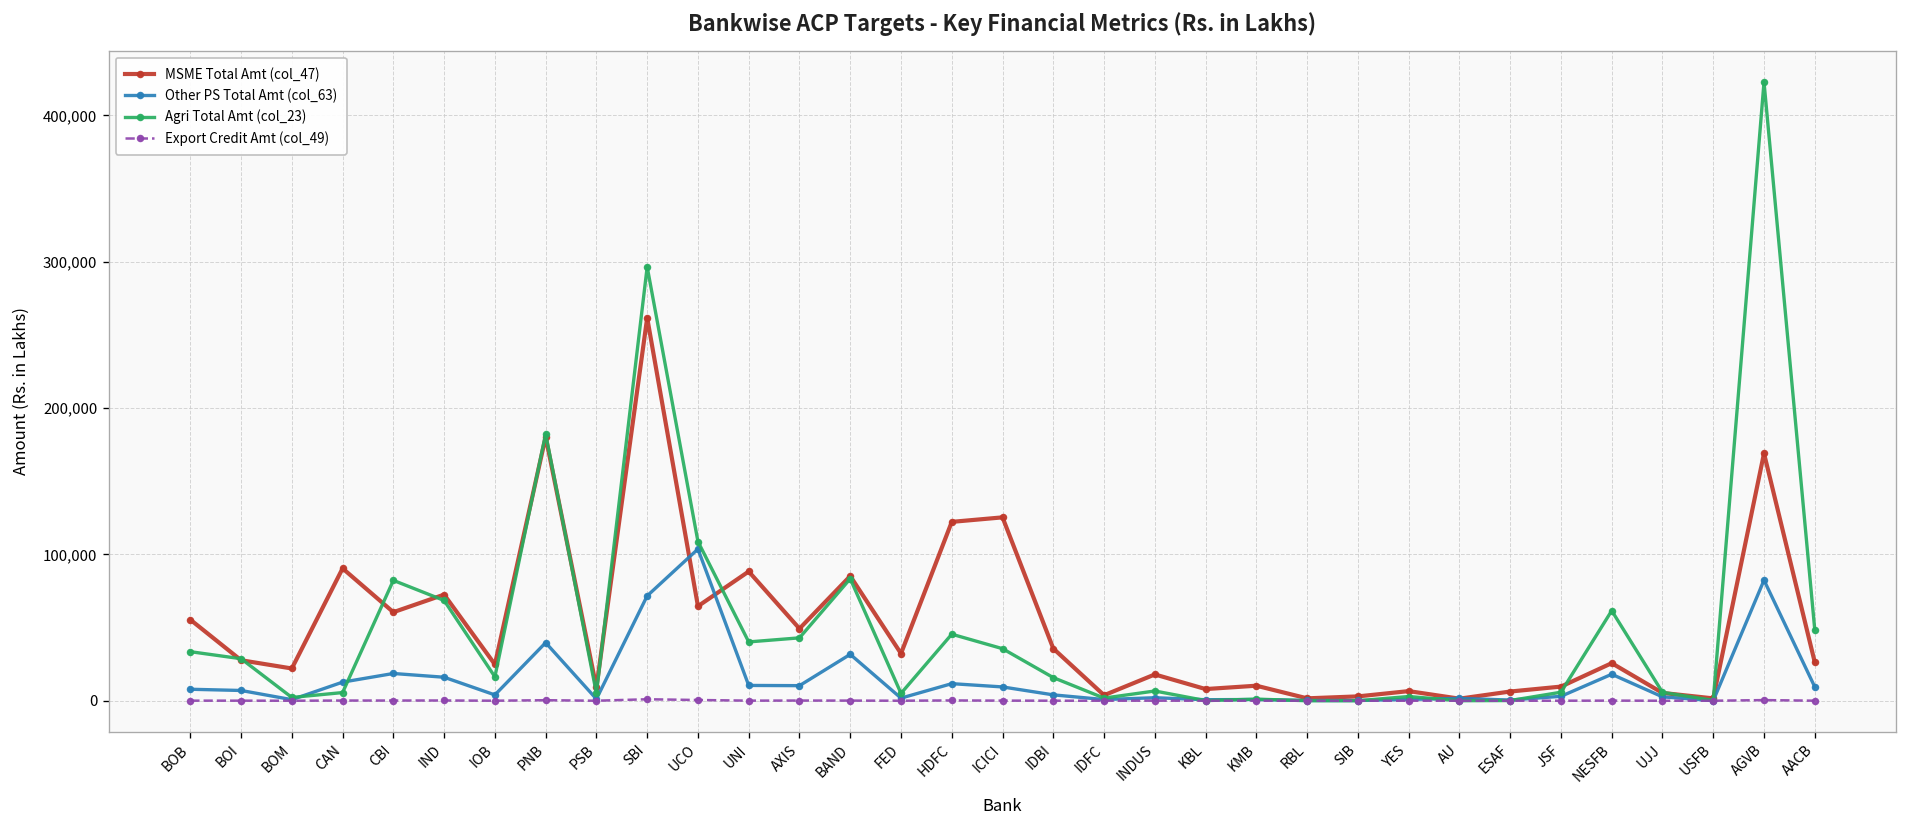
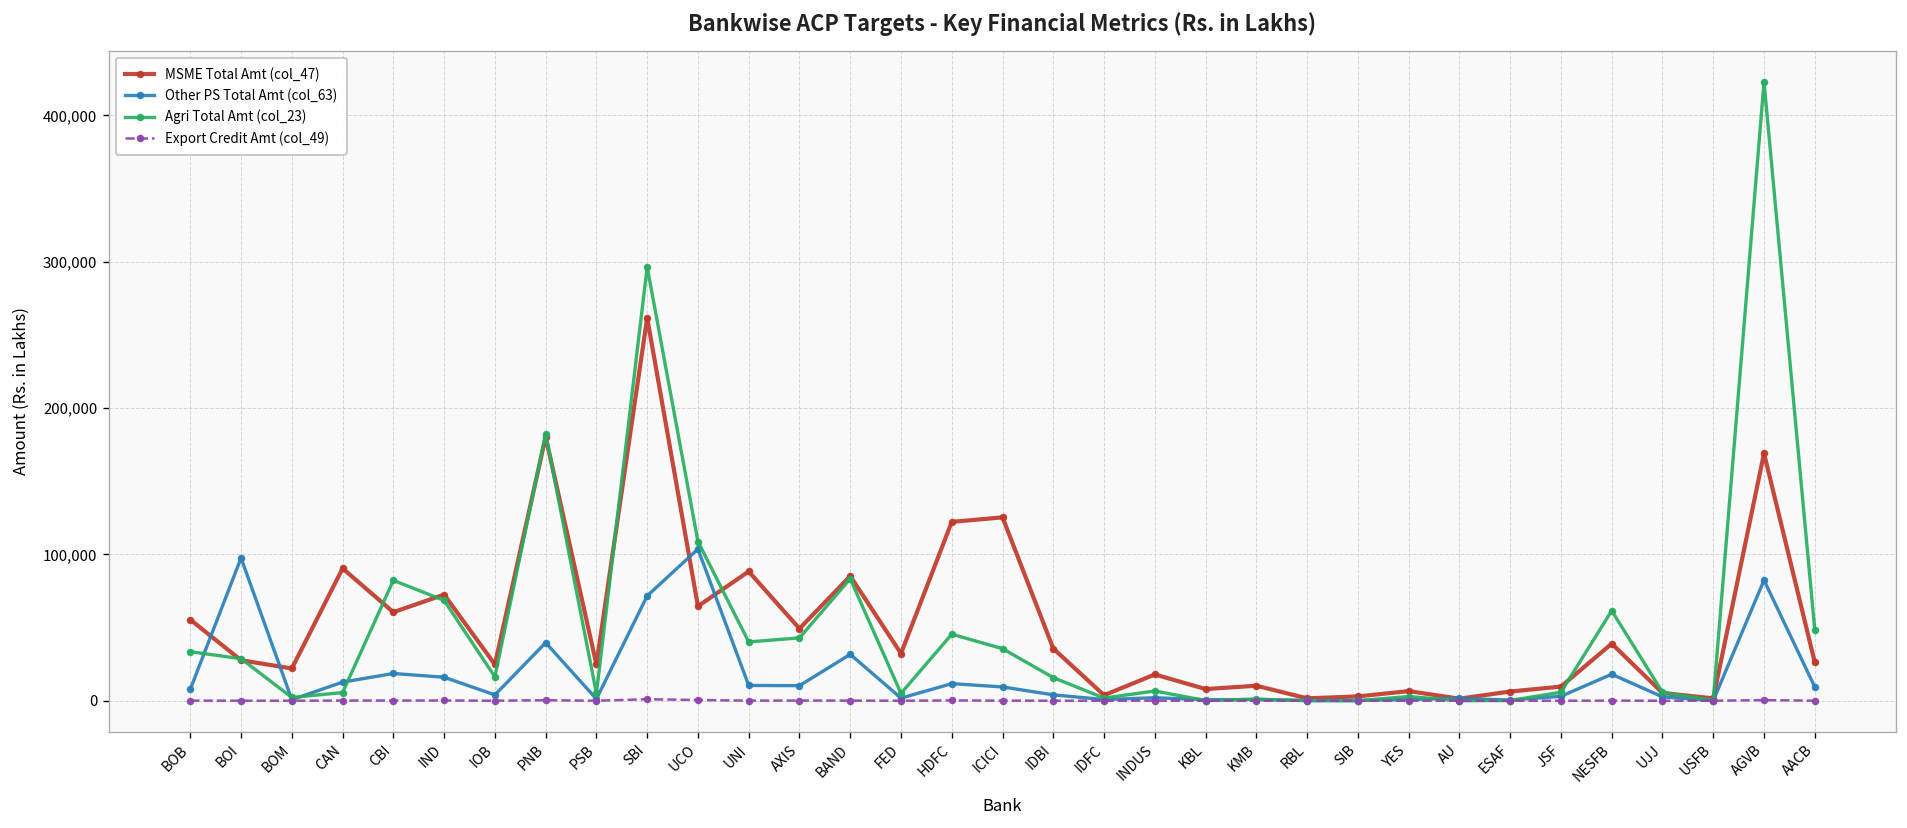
Other PS Total Amt (col_63), BOI: 7,000 -> 98,000
MSME Total Amt (col_47), PSB: 9,000 -> 25,000
MSME Total Amt (col_47), NESFB: 26,000 -> 39,000
